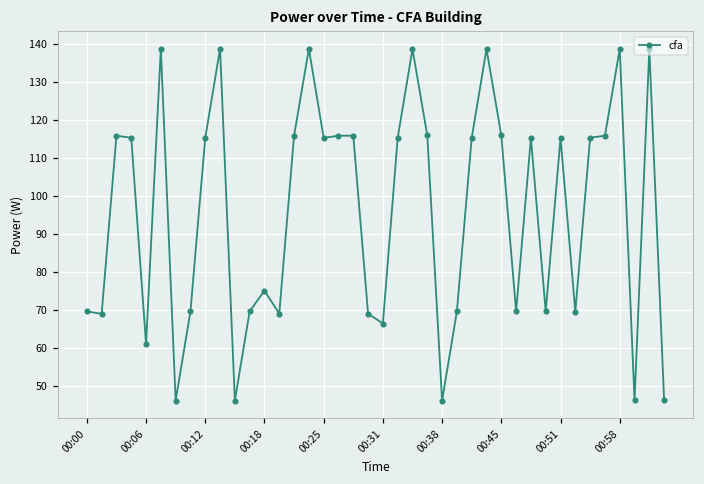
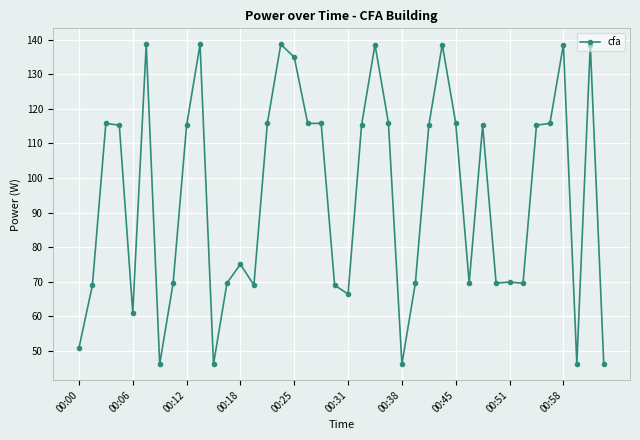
00:00: 70 -> 51
00:25: 115 -> 135
00:51: 115 -> 70
